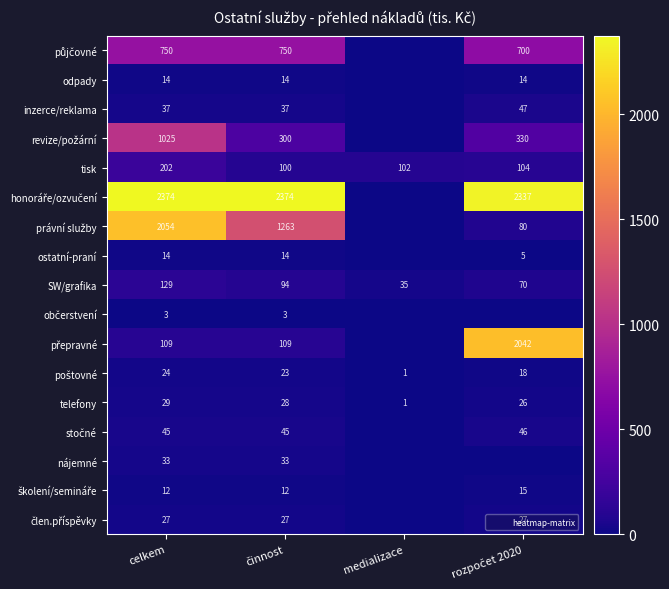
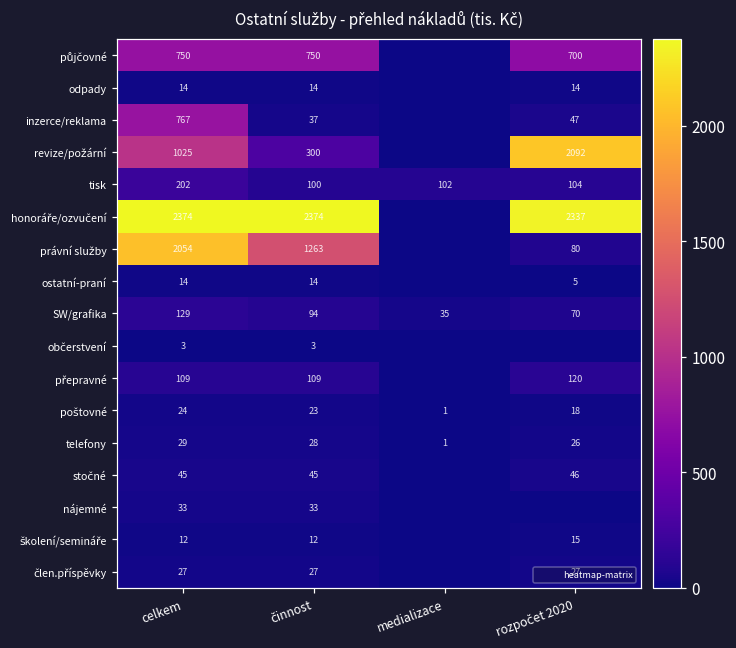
inzerce/reklama, celkem: 37 -> 767
revize/požární, rozpočet 2020: 330 -> 2092
přepravné, rozpočet 2020: 2042 -> 120
